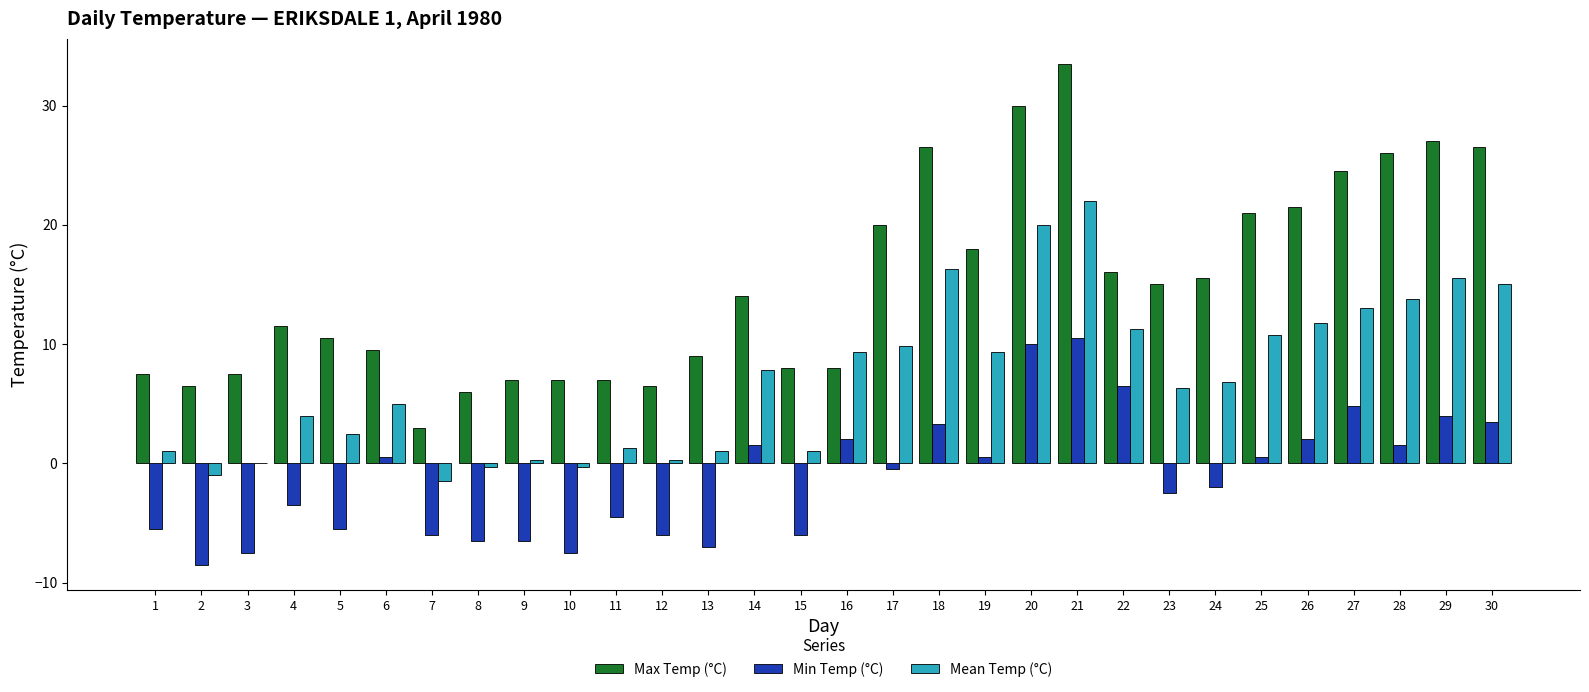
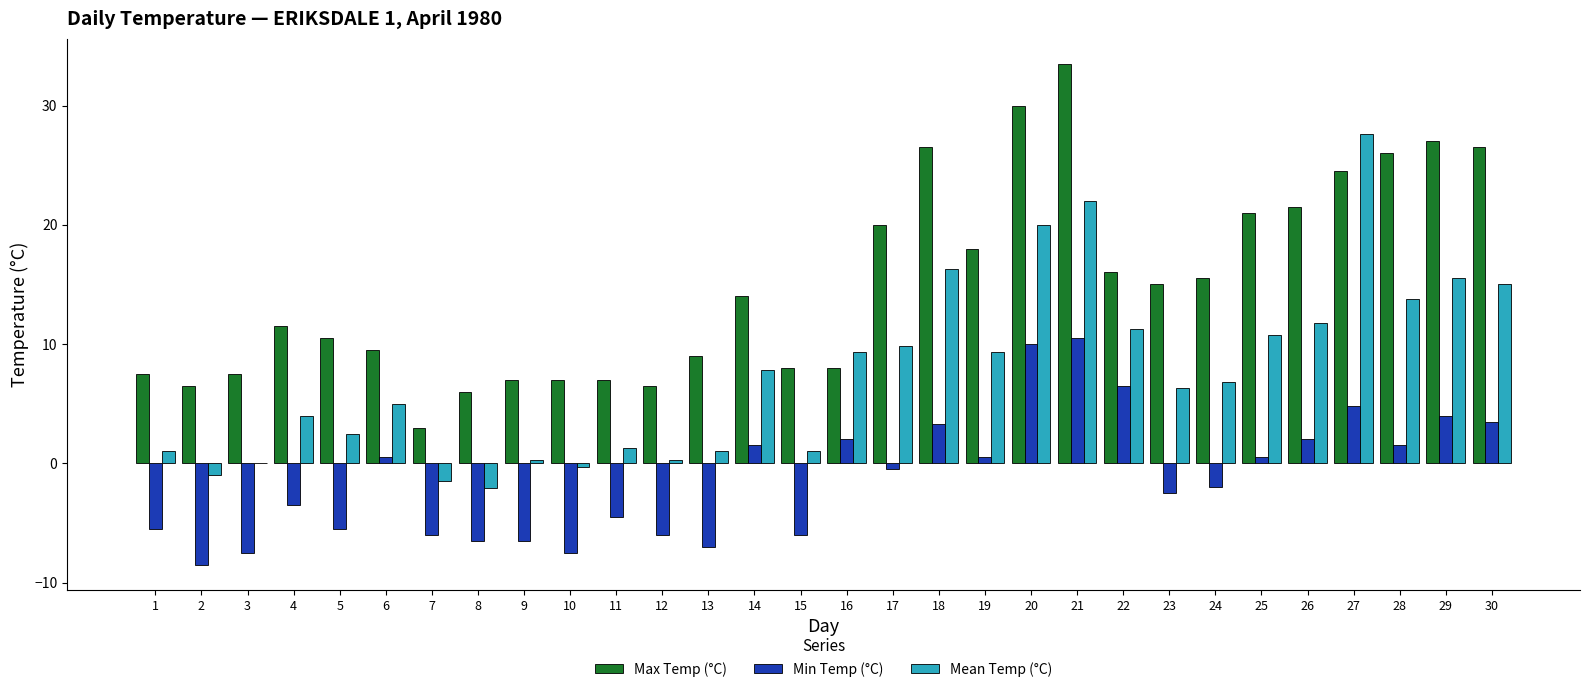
Mean Temp (°C), 8: -0.3 -> -2.1
Mean Temp (°C), 27: 13.0 -> 27.6
